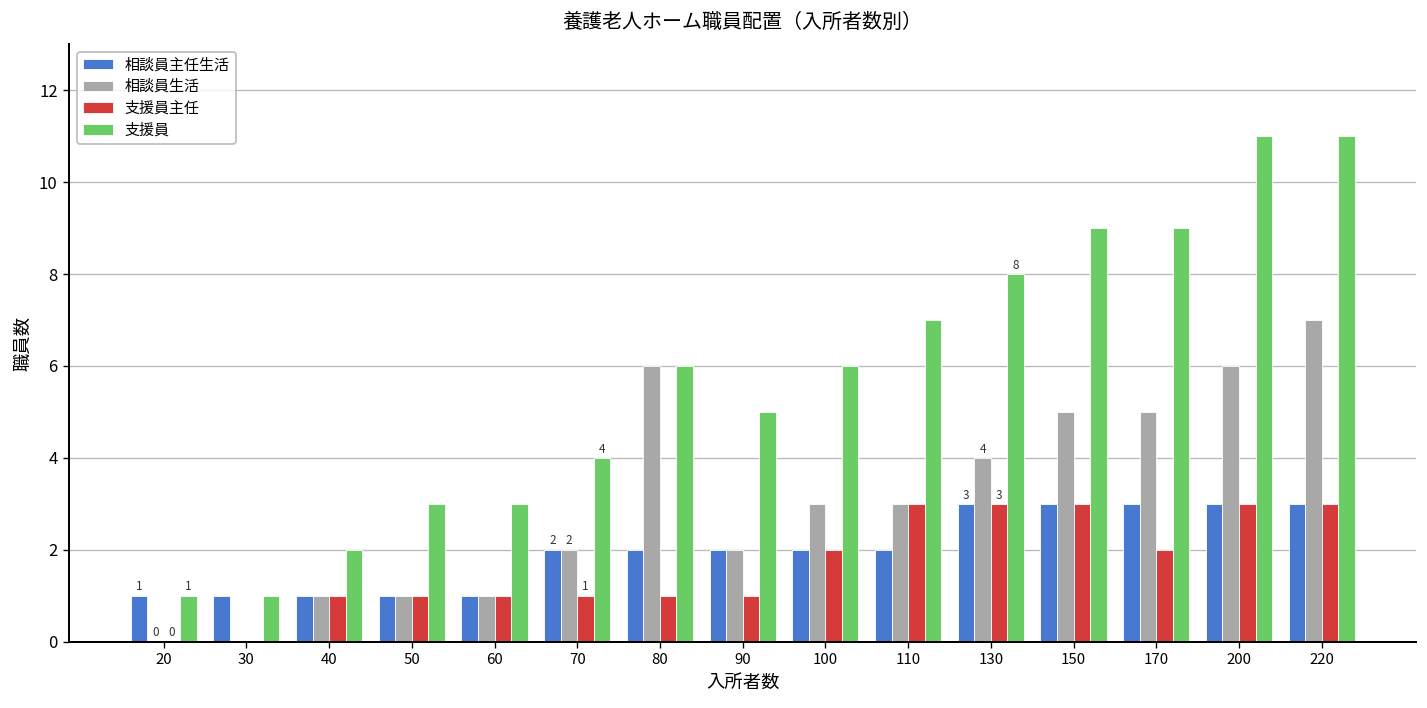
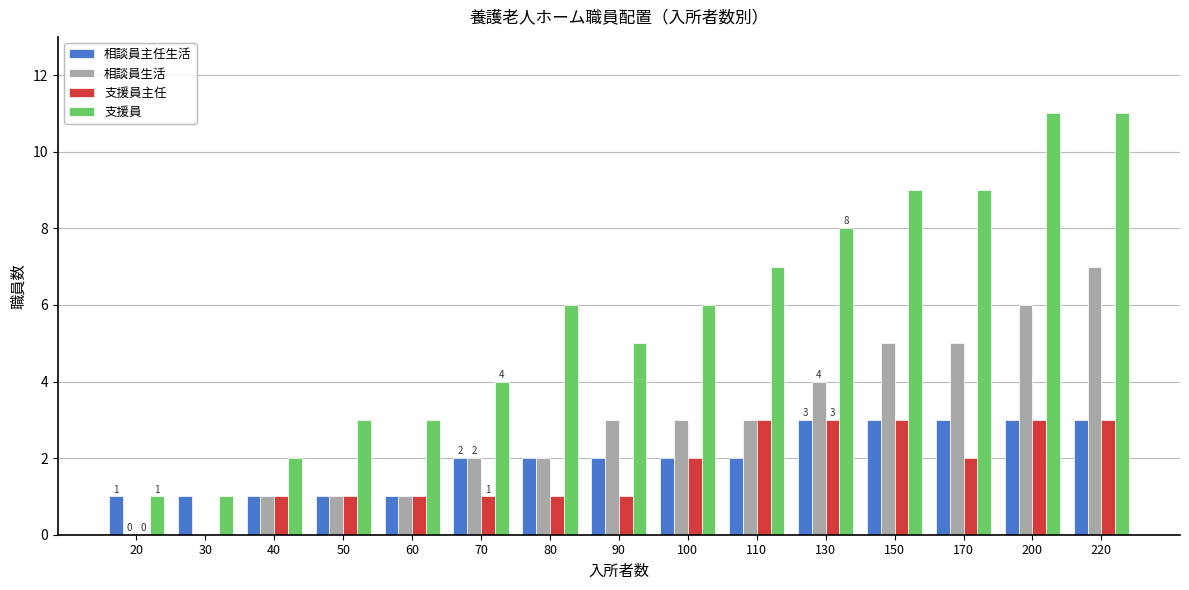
相談員生活, 80: 6 -> 2
相談員生活, 90: 2 -> 3
